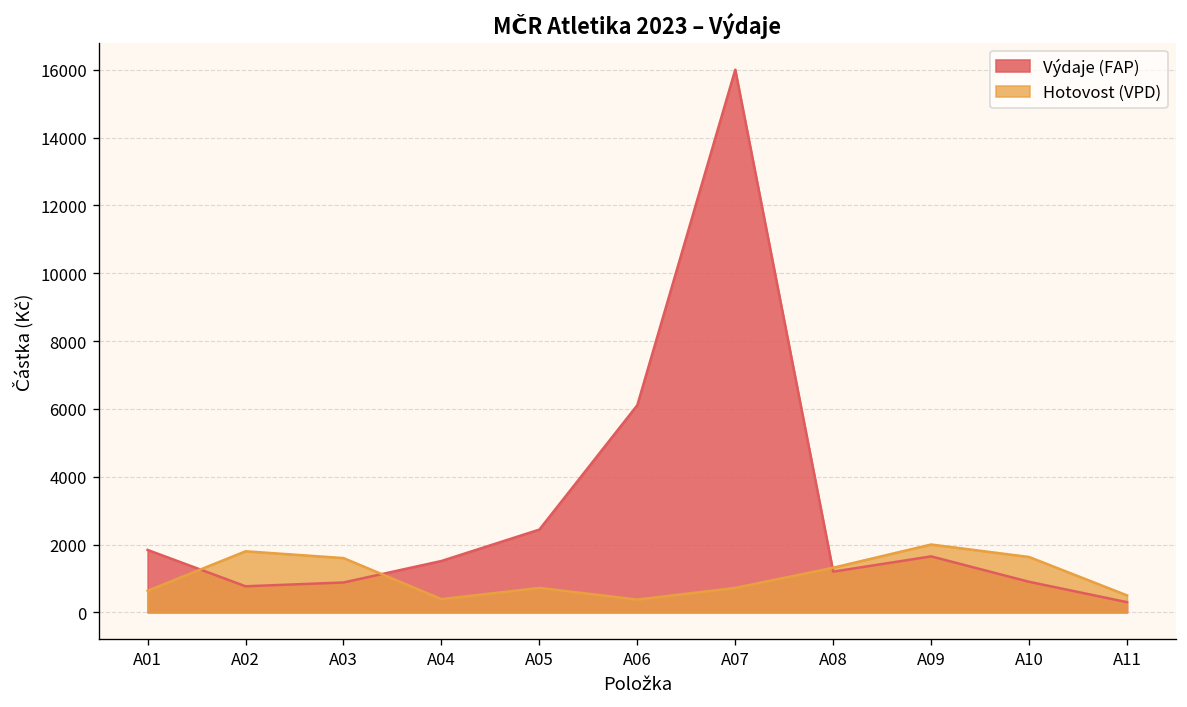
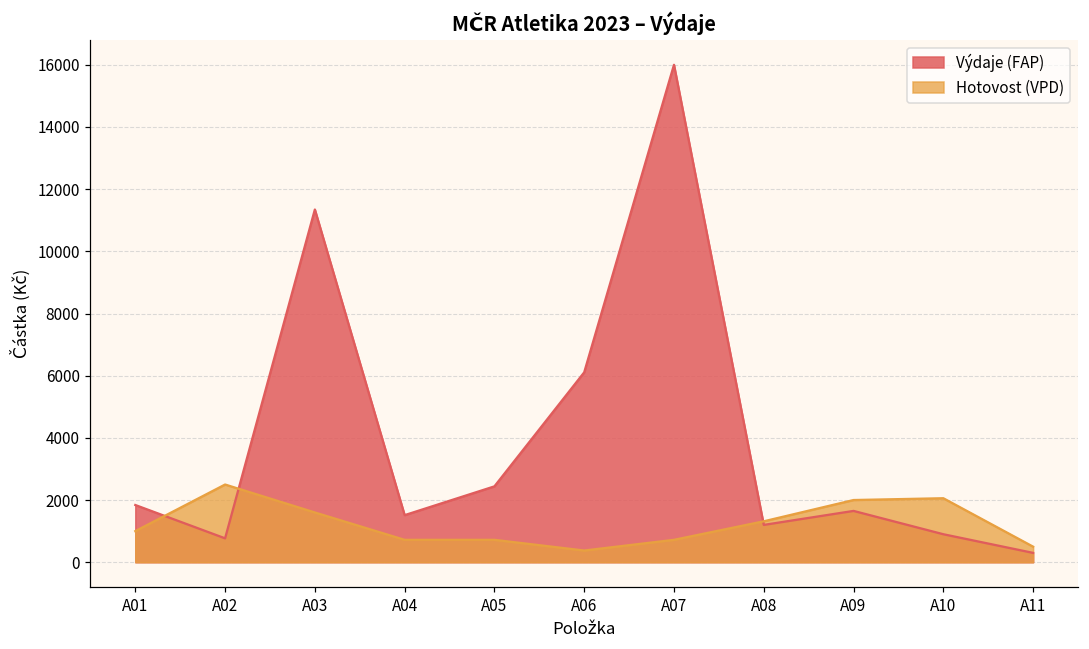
Hotovost (VPD), A01: 600 -> 1000
Hotovost (VPD), A02: 1800 -> 2500
Výdaje (FAP), A03: 900 -> 11300
Hotovost (VPD), A04: 400 -> 700
Hotovost (VPD), A10: 1600 -> 2100
